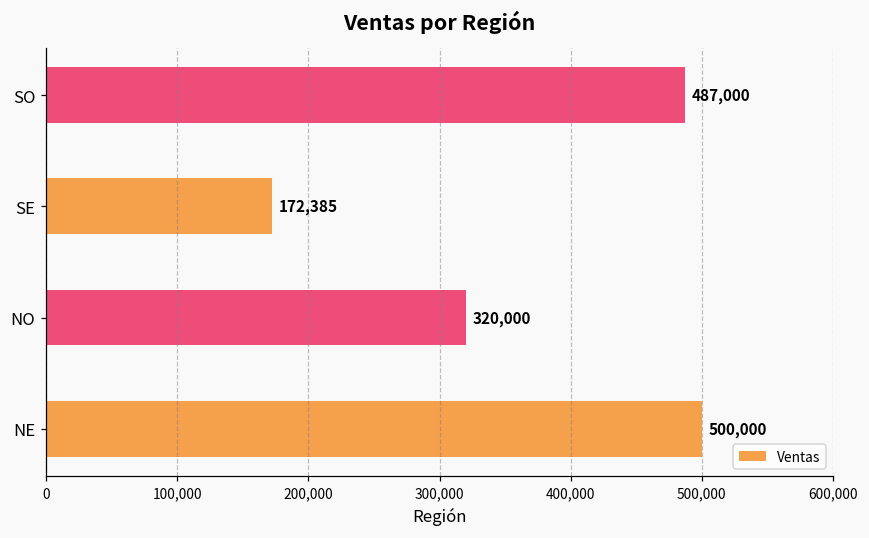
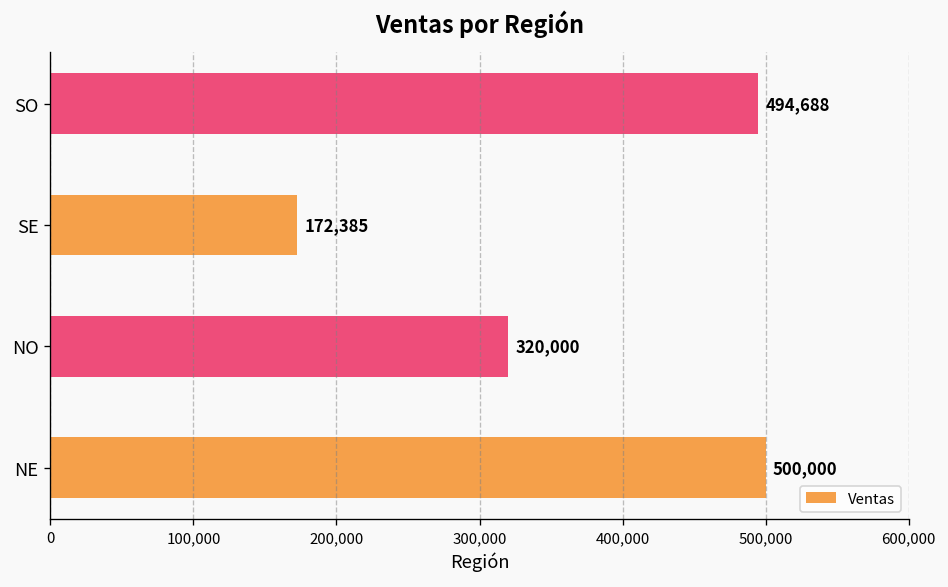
SO: 487,000 -> 494,688
